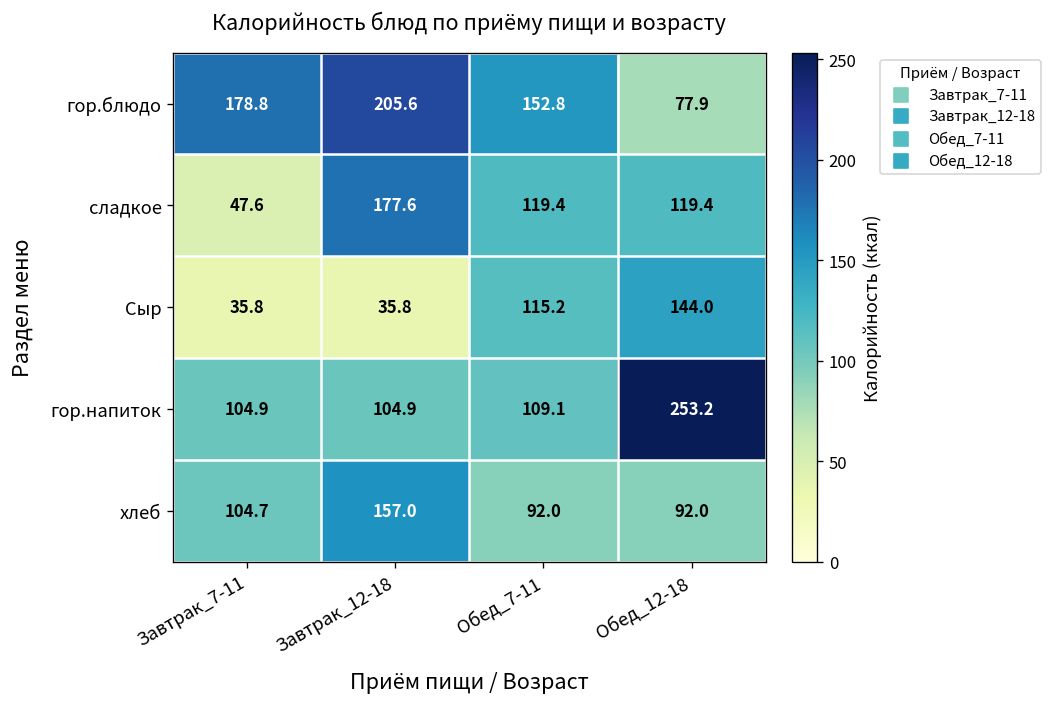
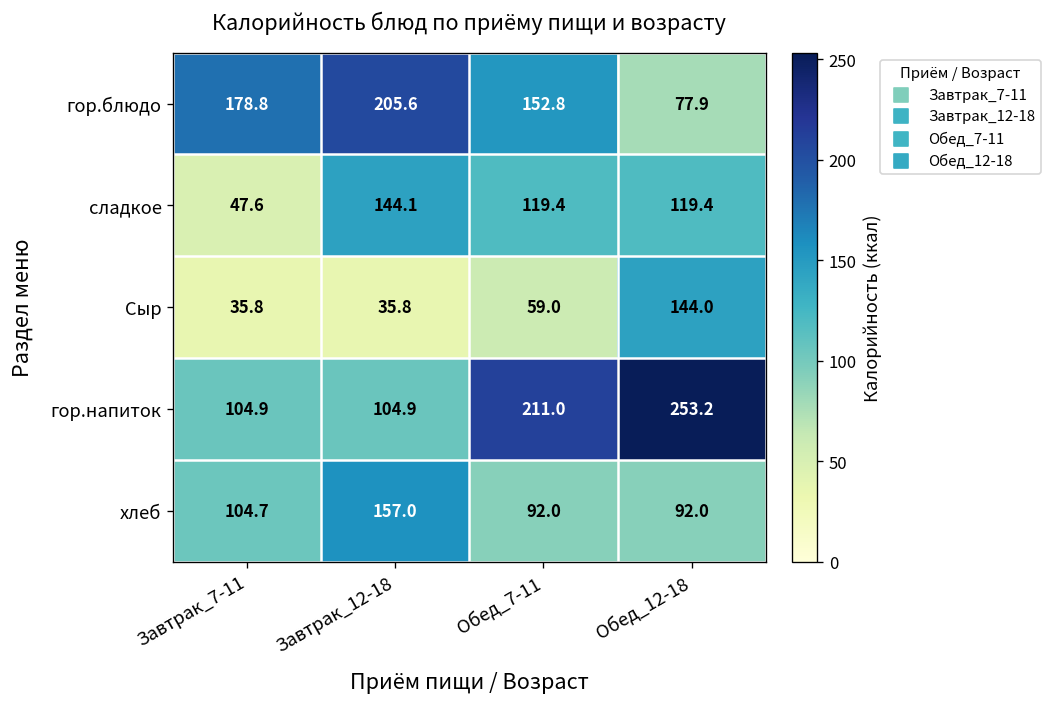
сладкое, Завтрак_12-18: 177.6 -> 144.1
Сыр, Обед_7-11: 115.2 -> 59.0
гор.напиток, Обед_7-11: 109.1 -> 211.0
